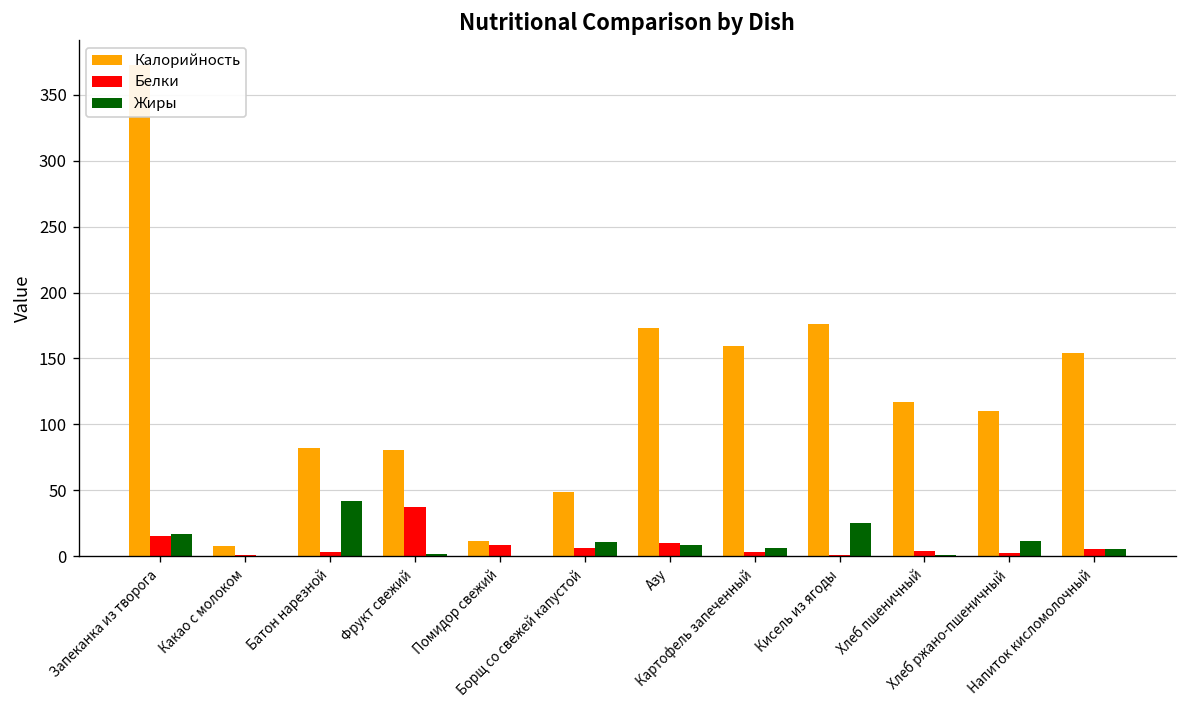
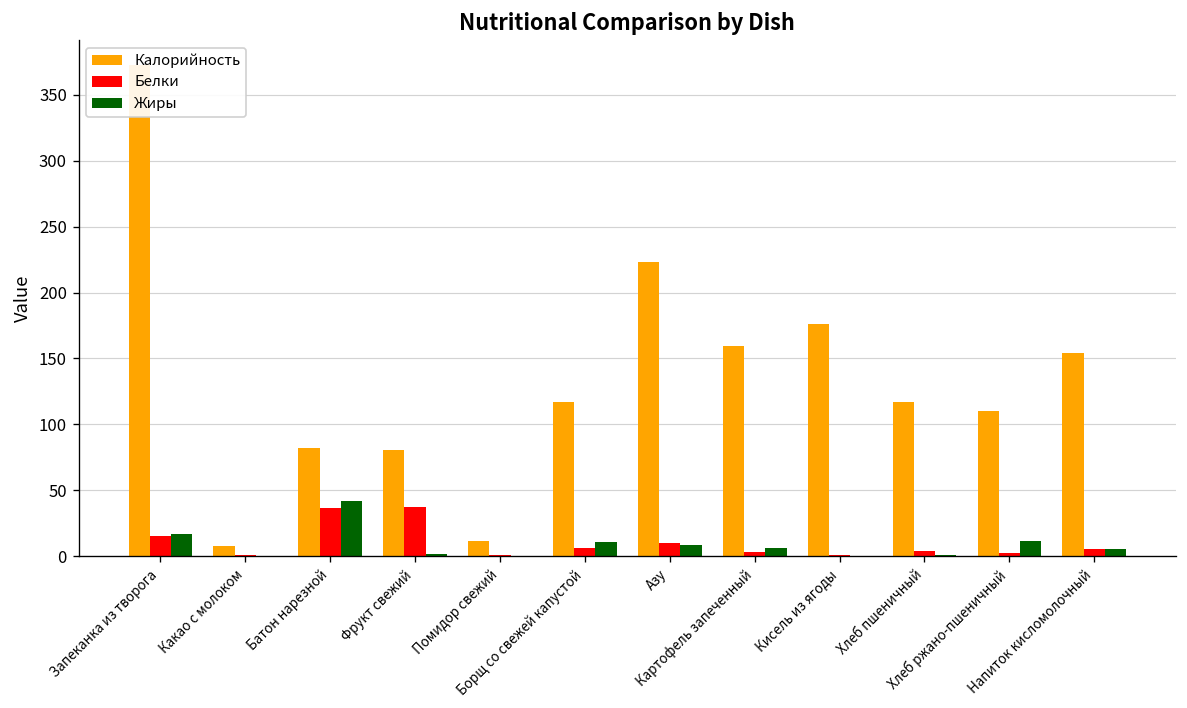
Белки, Батон нарезной: 3 -> 37
Белки, Помидор свежий: 8 -> 1
Калорийность, Борщ со свежей капустой: 49 -> 117
Калорийность, Азу: 173 -> 224
Жиры, Кисель из ягоды: 25 -> 0
